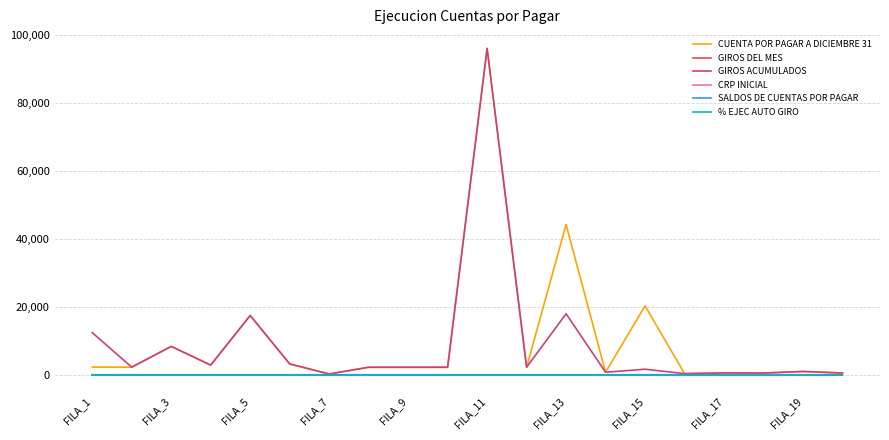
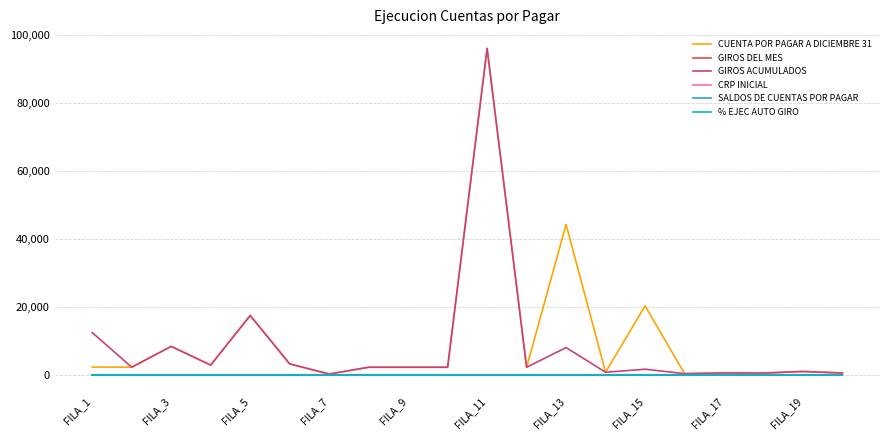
GIROS ACUMULADOS, FILA_13: 18,000 -> 8,000
